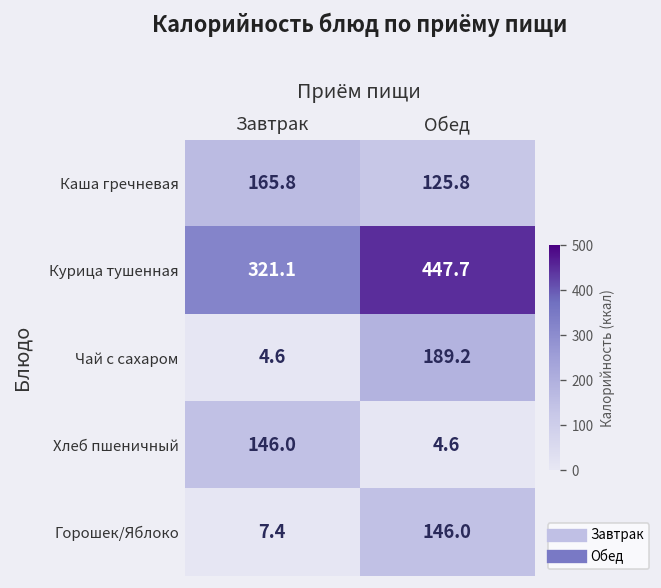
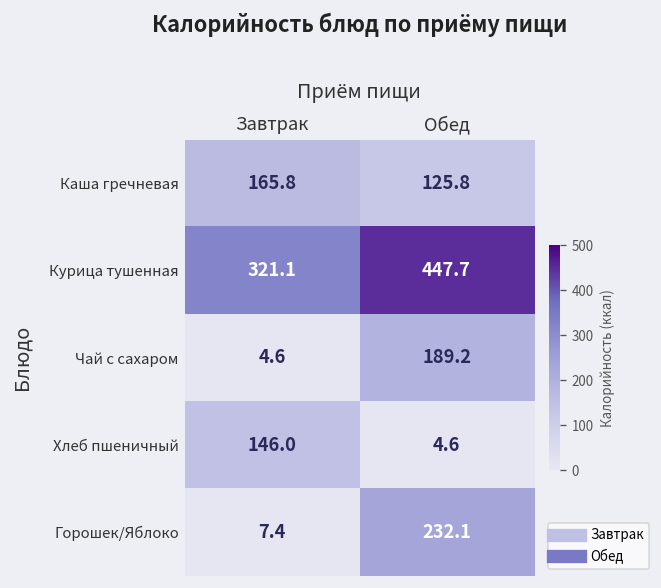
Горошек/Яблоко, Обед: 146.0 -> 232.1
